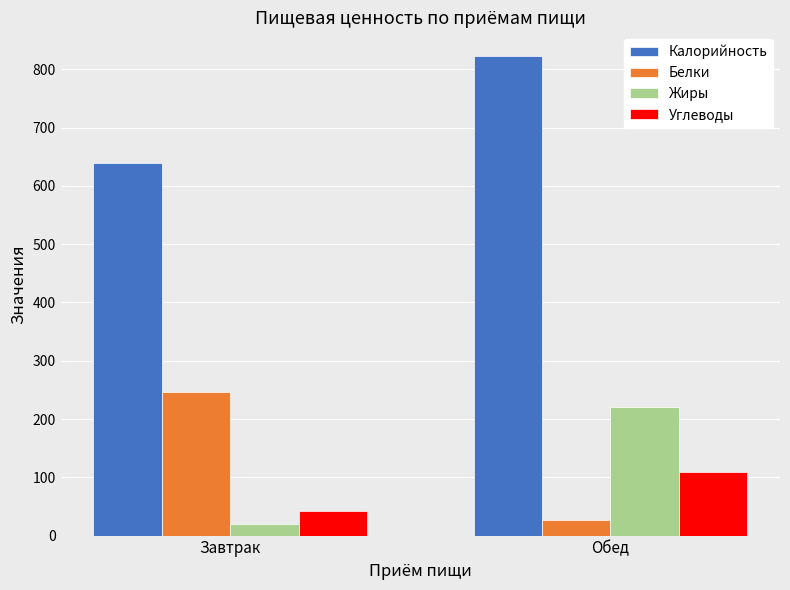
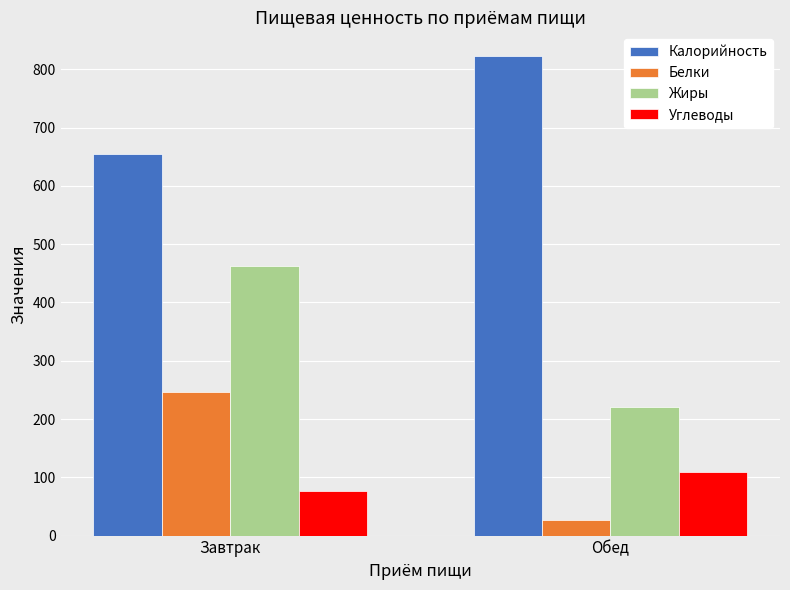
Калорийность, Завтрак: 640 -> 660
Жиры, Завтрак: 20 -> 460
Углеводы, Завтрак: 40 -> 80
